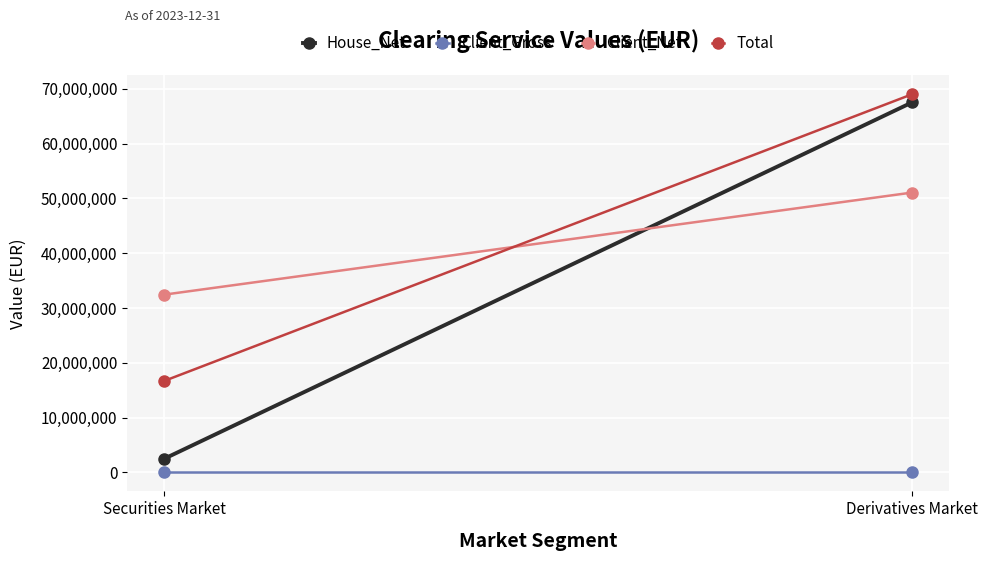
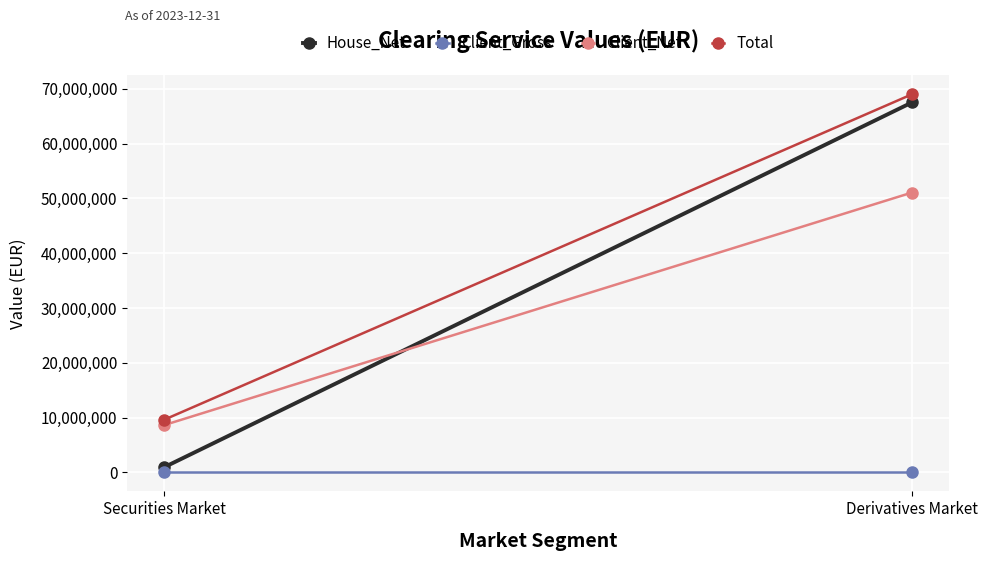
House_Net, Securities Market: 3,000,000 -> 1,000,000
Client_Net, Securities Market: 32,000,000 -> 9,000,000
Total, Securities Market: 17,000,000 -> 10,000,000
